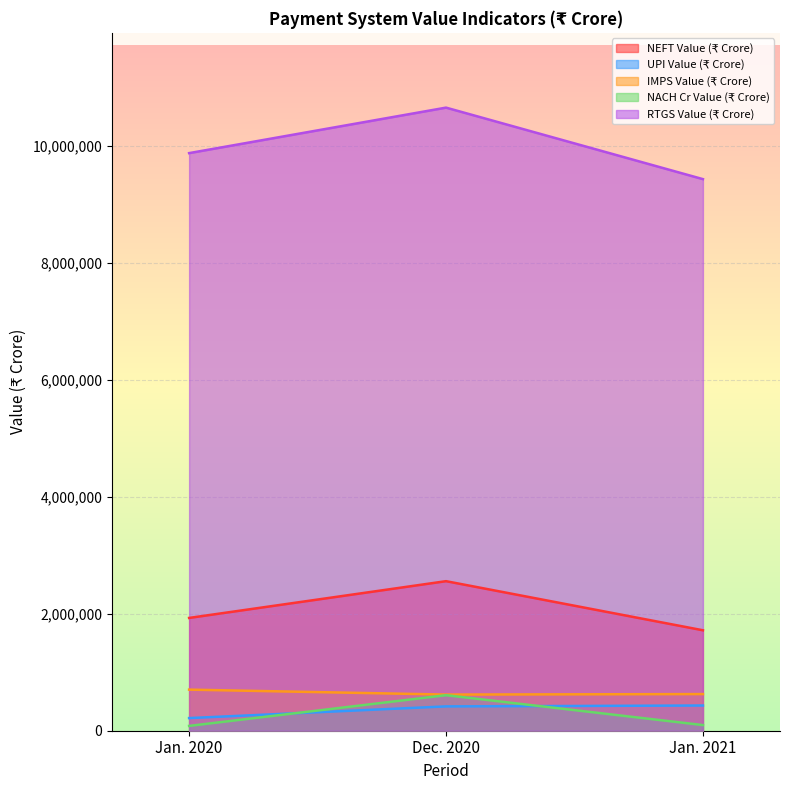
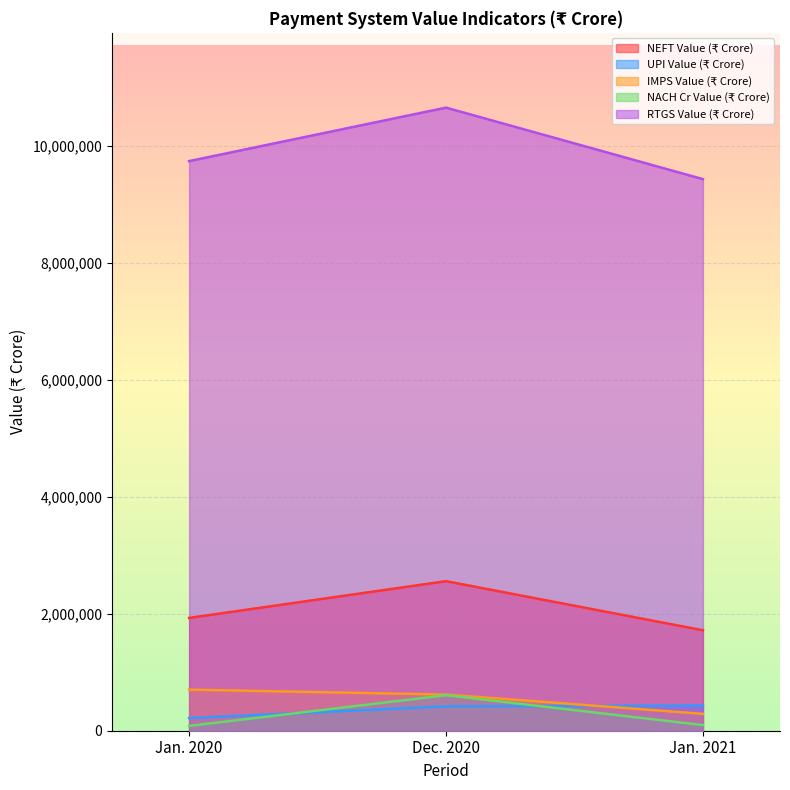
RTGS Value (₹ Crore), Jan. 2020: 9,900,000 -> 9,700,000
IMPS Value (₹ Crore), Jan. 2021: 600,000 -> 300,000
